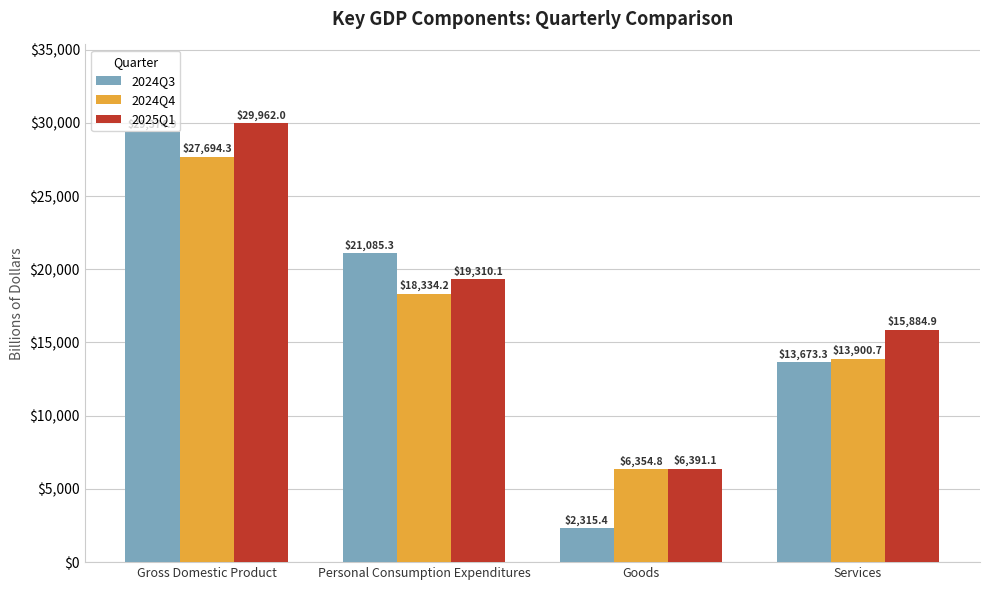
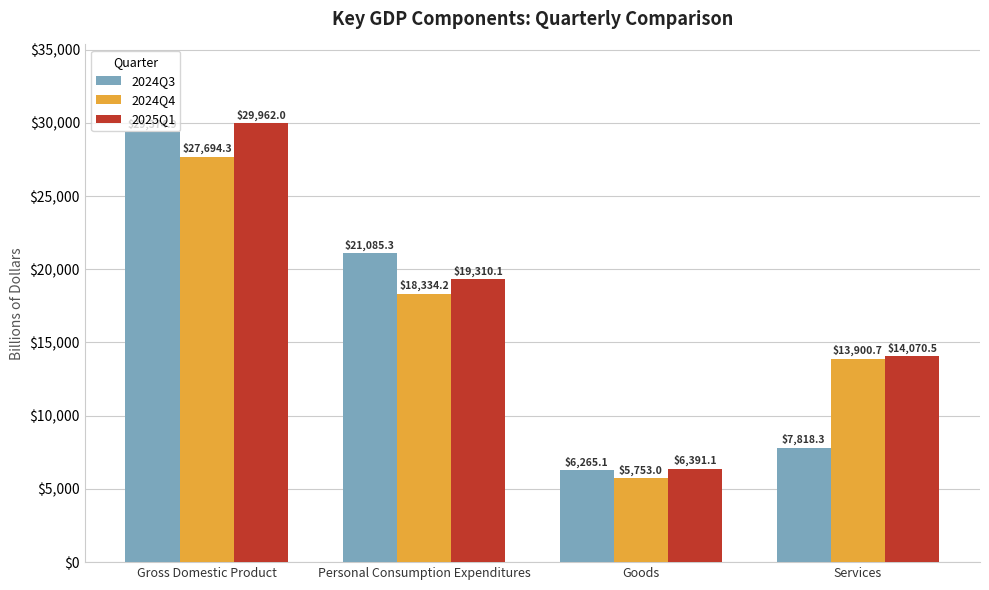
2024Q3, Goods: $2,315.4 -> $6,265.1
2024Q4, Goods: $6,354.8 -> $5,753.0
2024Q3, Services: $13,673.3 -> $7,818.3
2025Q1, Services: $15,884.9 -> $14,070.5
